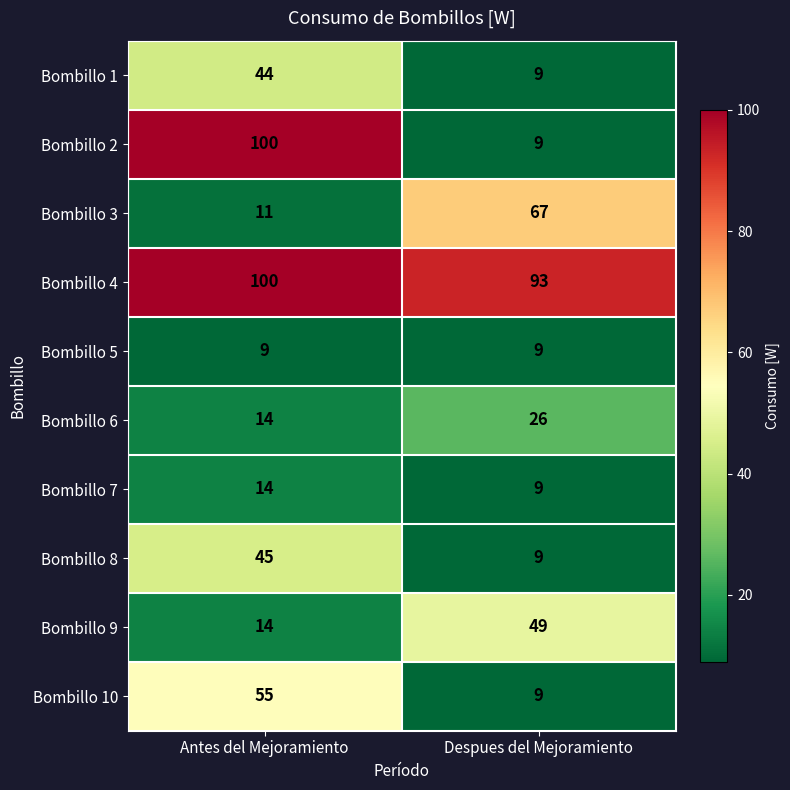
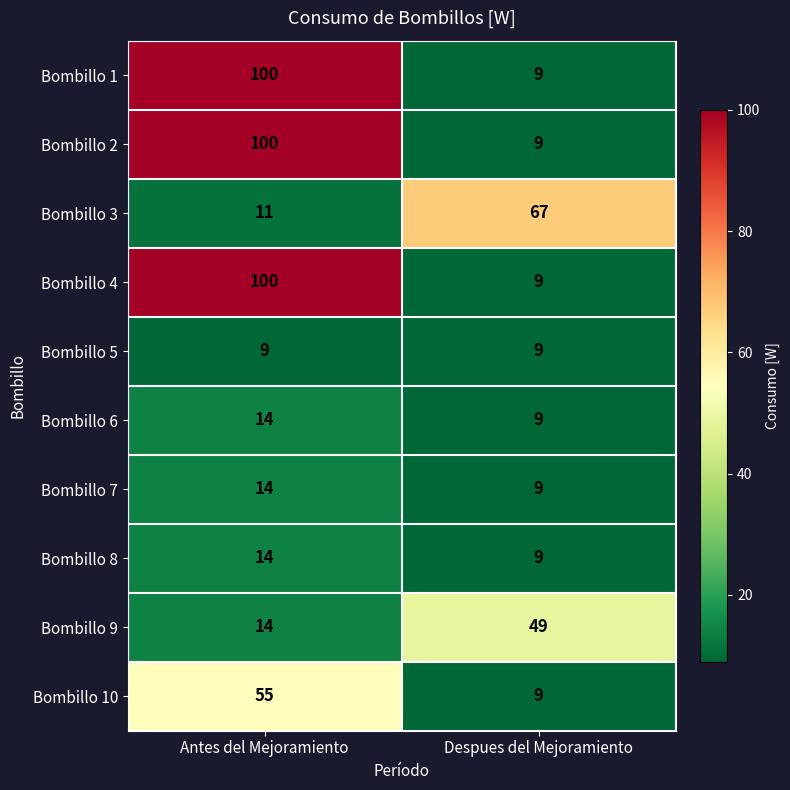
Bombillo 1, Antes del Mejoramiento: 44 -> 100
Bombillo 4, Despues del Mejoramiento: 93 -> 9
Bombillo 6, Despues del Mejoramiento: 26 -> 9
Bombillo 8, Antes del Mejoramiento: 45 -> 14
